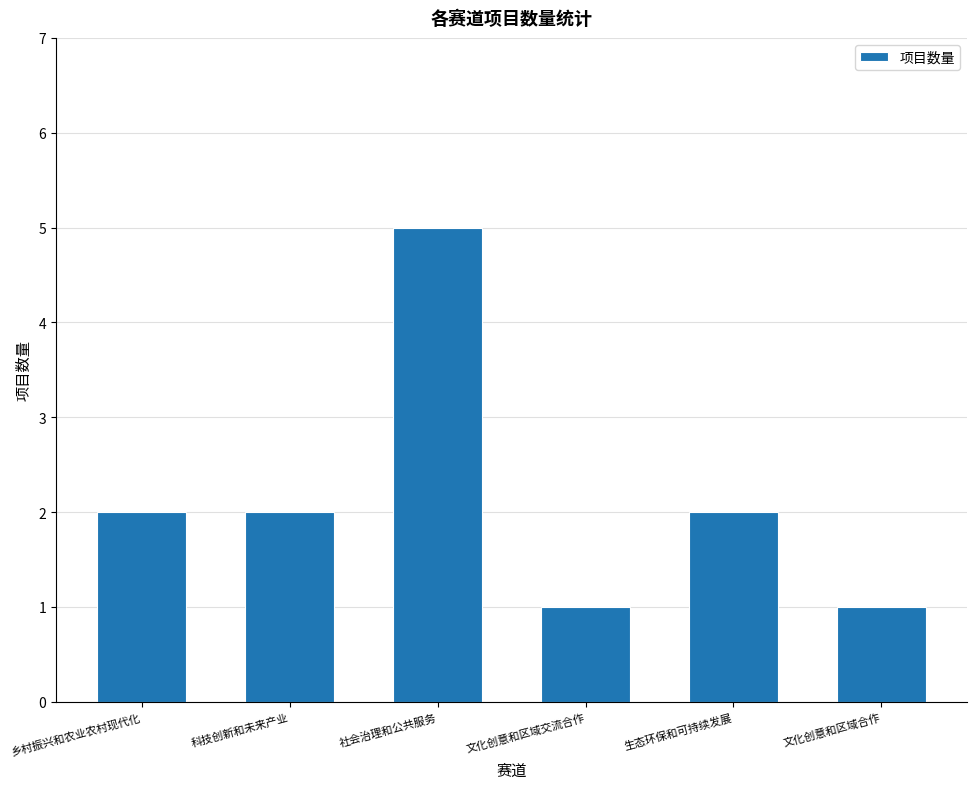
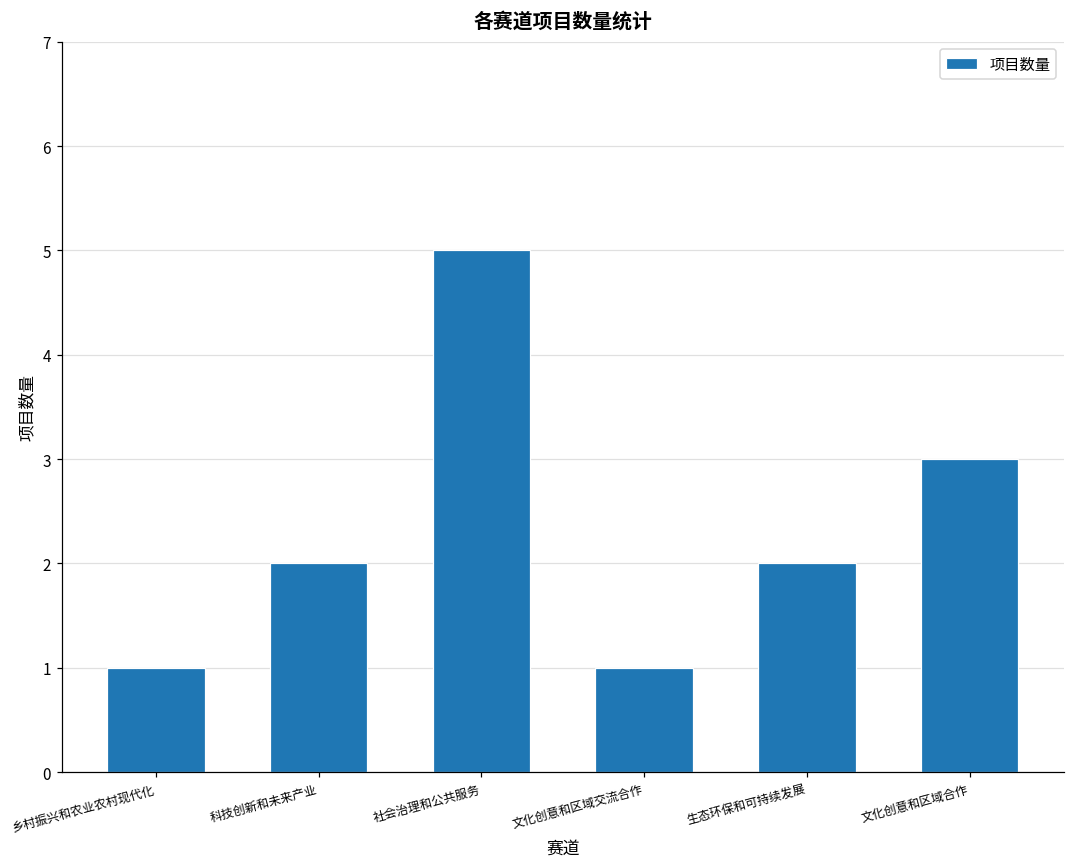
乡村振兴和农业农村现代化: 2 -> 1
文化创意和区域合作: 1 -> 3
